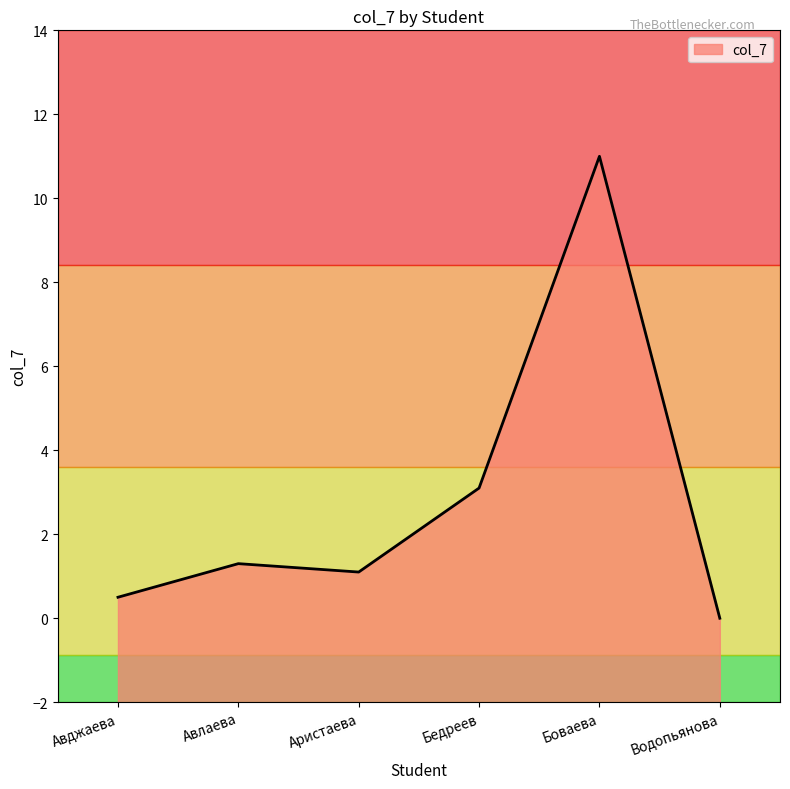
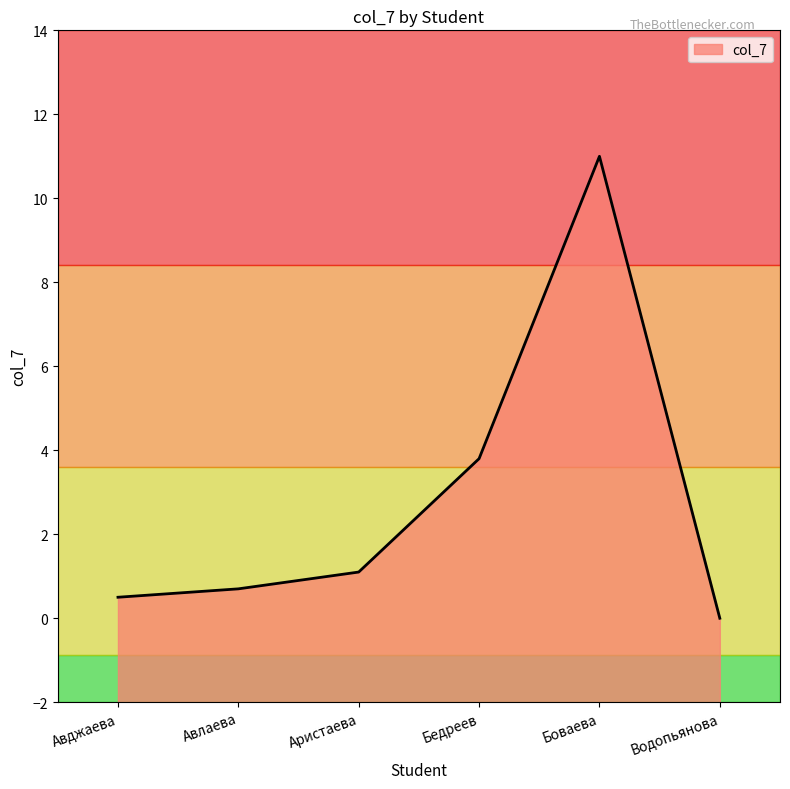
Авлаева: 1.3 -> 0.7
Бедреев: 3.1 -> 3.8
